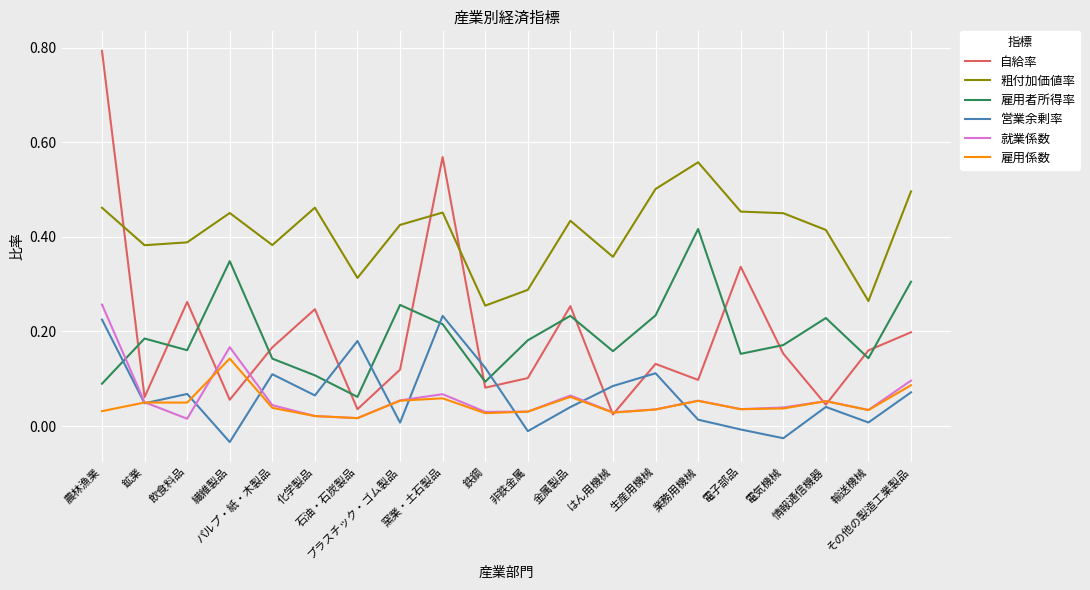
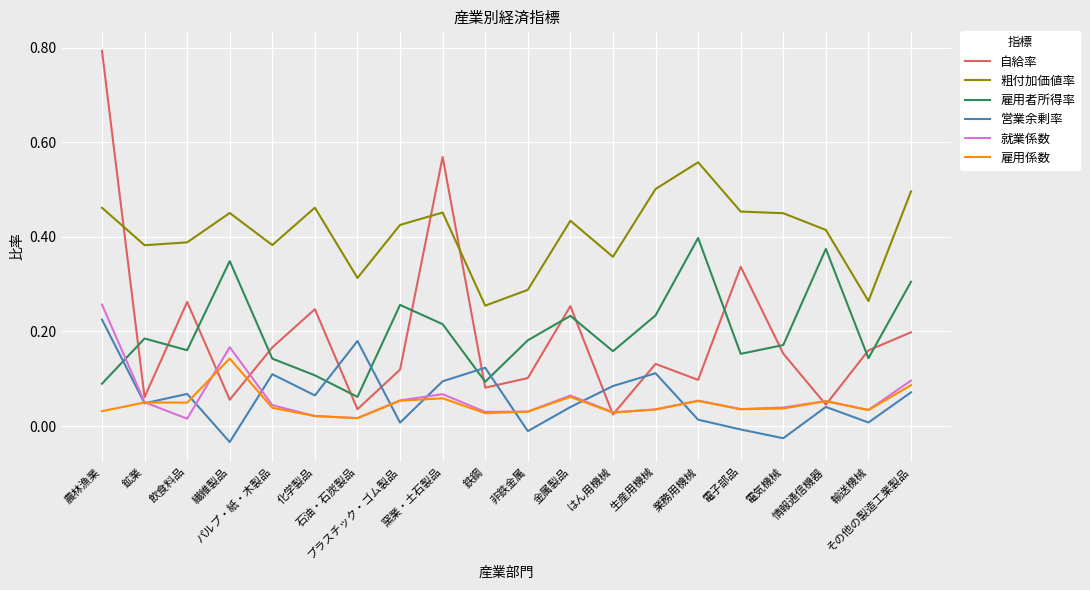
営業余剰率, 窯業・土石製品: 0.23 -> 0.09
雇用者所得率, 業務用機械: 0.42 -> 0.40
雇用者所得率, 情報通信機器: 0.23 -> 0.37
